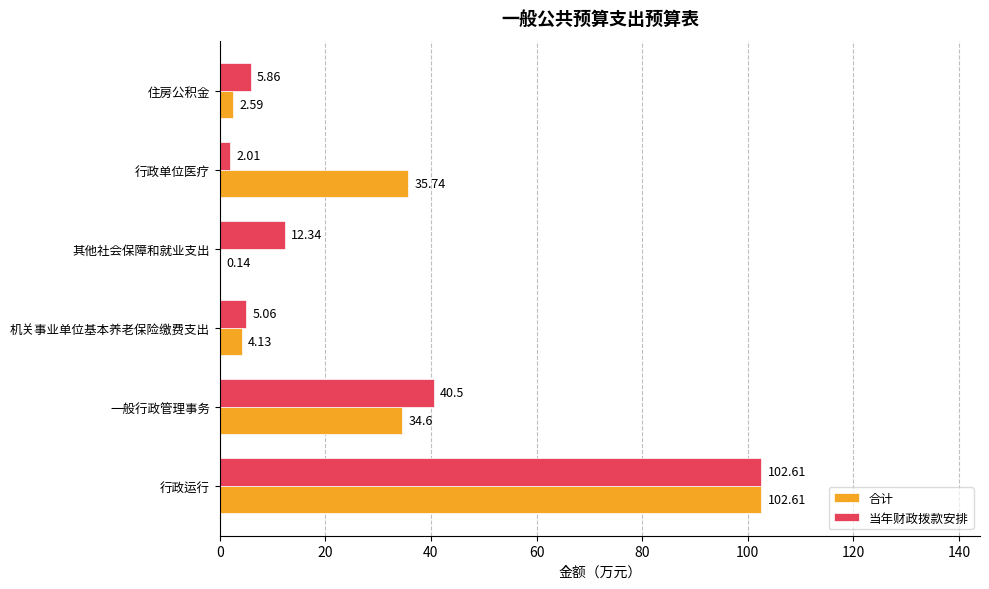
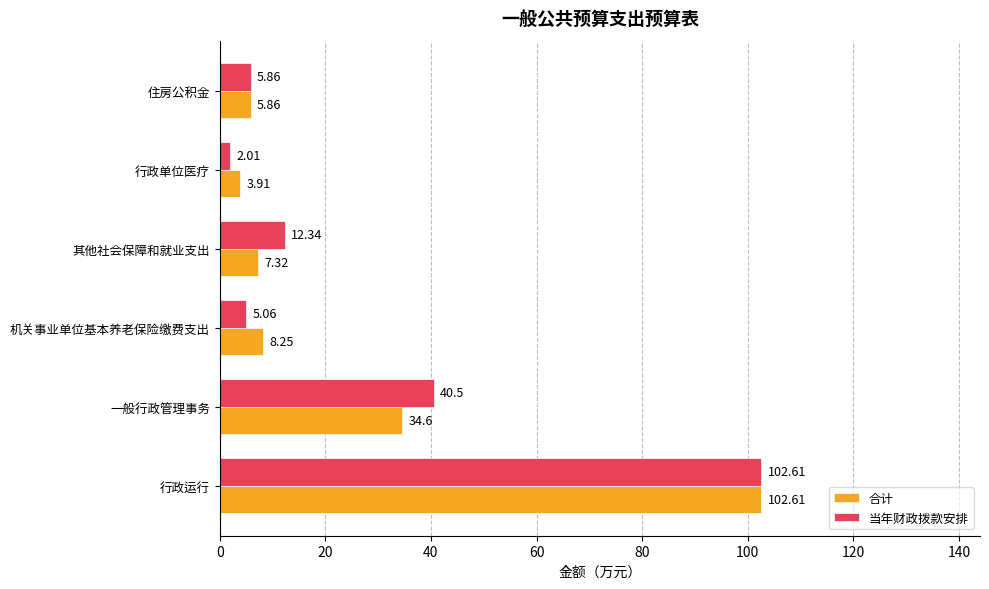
合计, 住房公积金: 2.59 -> 5.86
合计, 行政单位医疗: 35.74 -> 3.91
合计, 其他社会保障和就业支出: 0.14 -> 7.32
合计, 机关事业单位基本养老保险缴费支出: 4.13 -> 8.25
